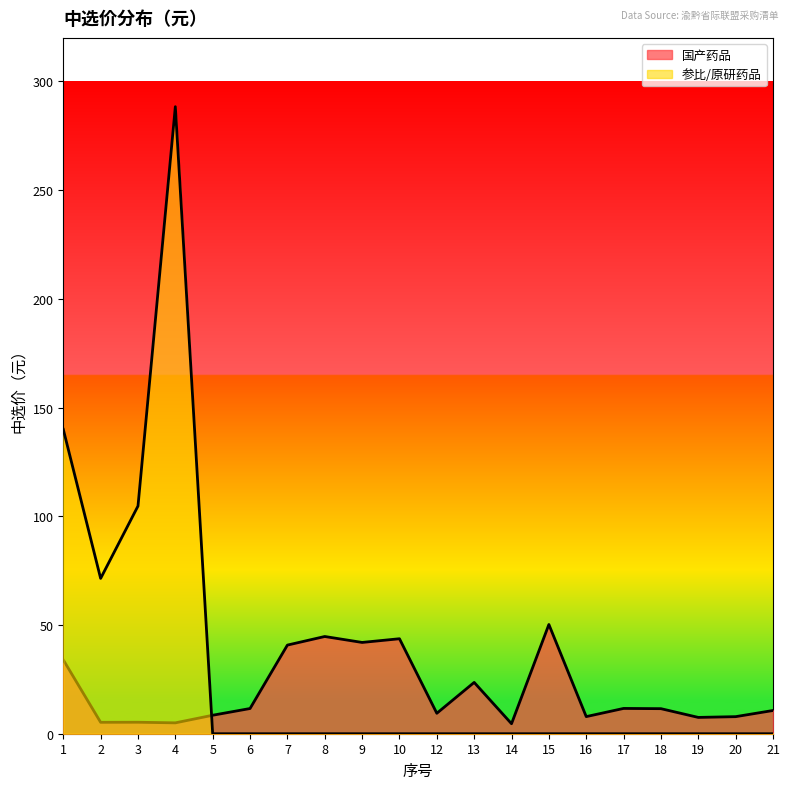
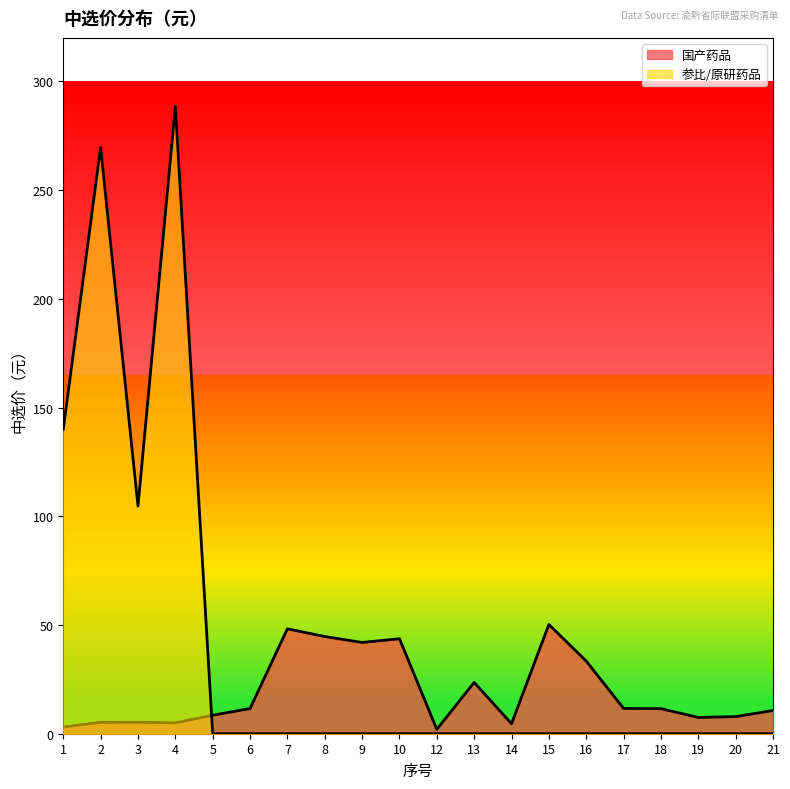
国产药品, 1: 34 -> 3
参比/原研药品, 2: 71 -> 270
国产药品, 7: 41 -> 48
国产药品, 12: 9 -> 2
国产药品, 16: 8 -> 33
